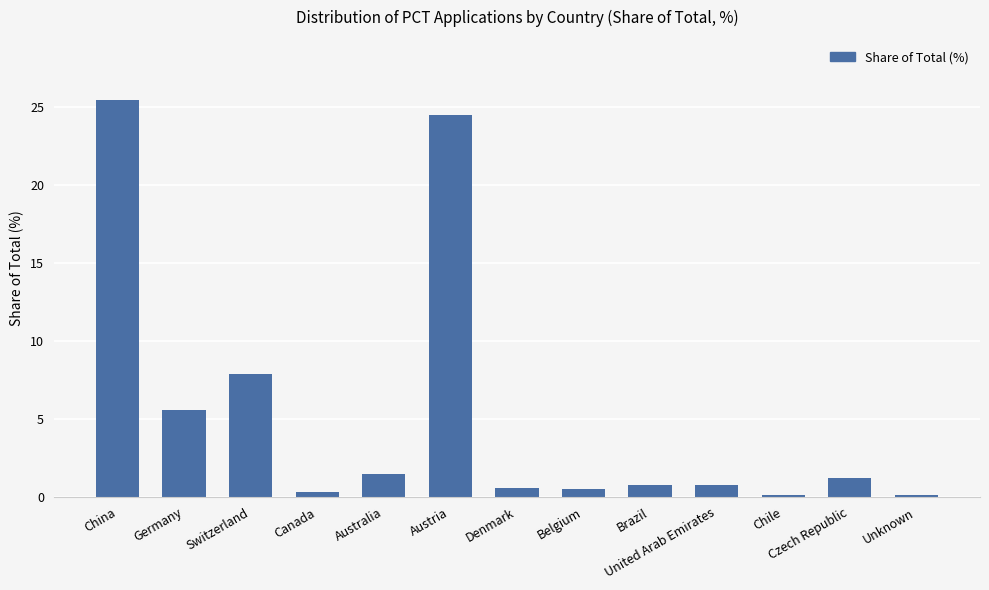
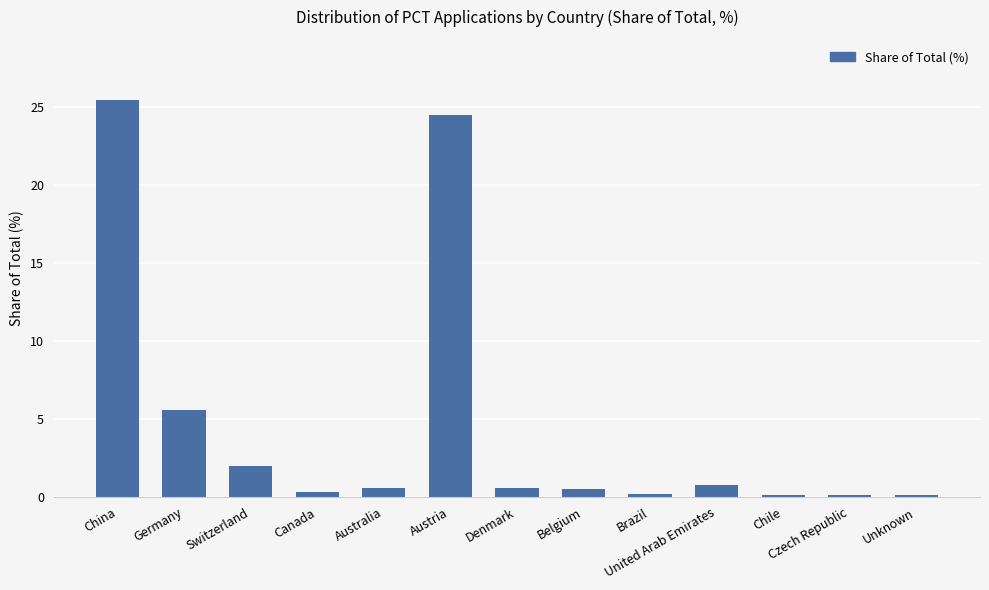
Switzerland: 7.9 -> 2.0
Australia: 1.5 -> 0.6
Brazil: 0.8 -> 0.2
Czech Republic: 1.2 -> 0.1
